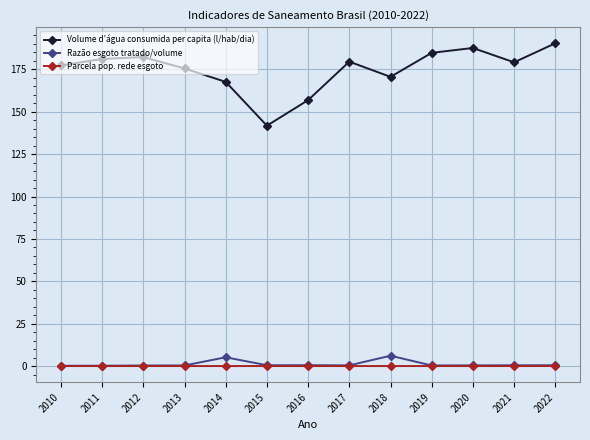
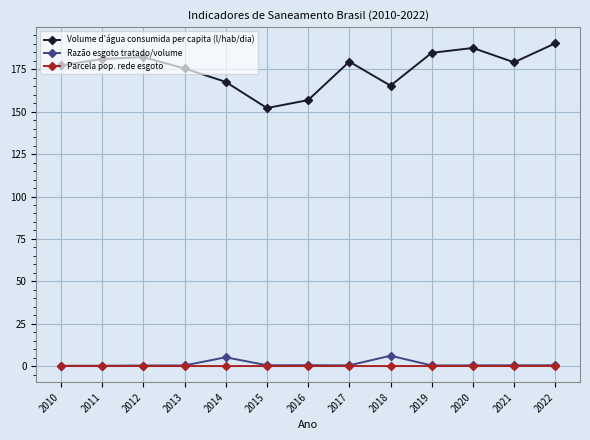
Volume d’água consumida per capita (l/hab/dia), 2015: 142 -> 152
Volume d’água consumida per capita (l/hab/dia), 2018: 171 -> 165
